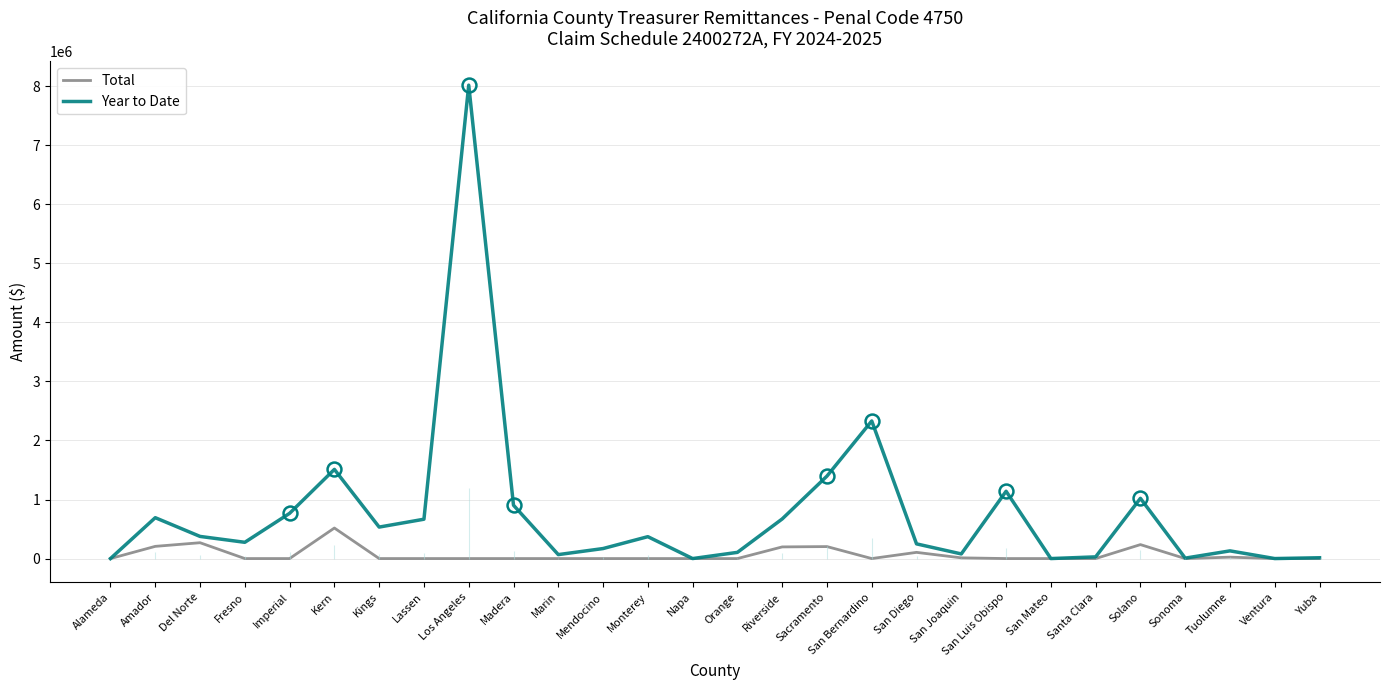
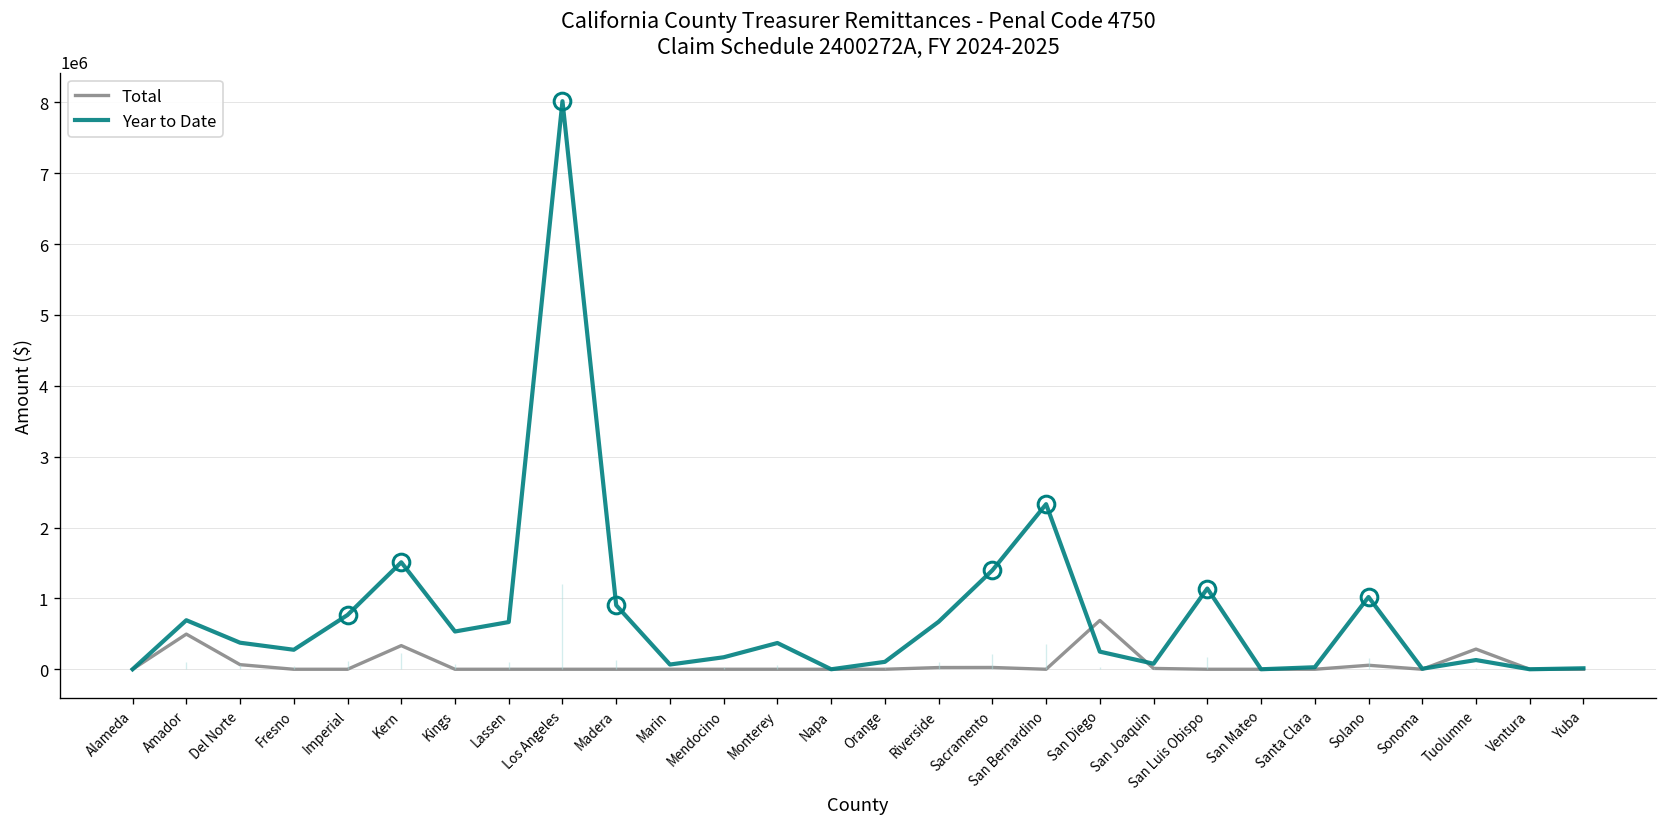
Total, Amador: 200000 -> 500000
Total, Del Norte: 300000 -> 100000
Total, Kern: 500000 -> 300000
Total, Riverside: 200000 -> 0
Total, Sacramento: 200000 -> 0
Total, San Diego: 100000 -> 700000
Total, Solano: 200000 -> 100000
Total, Tuolumne: 0 -> 300000
